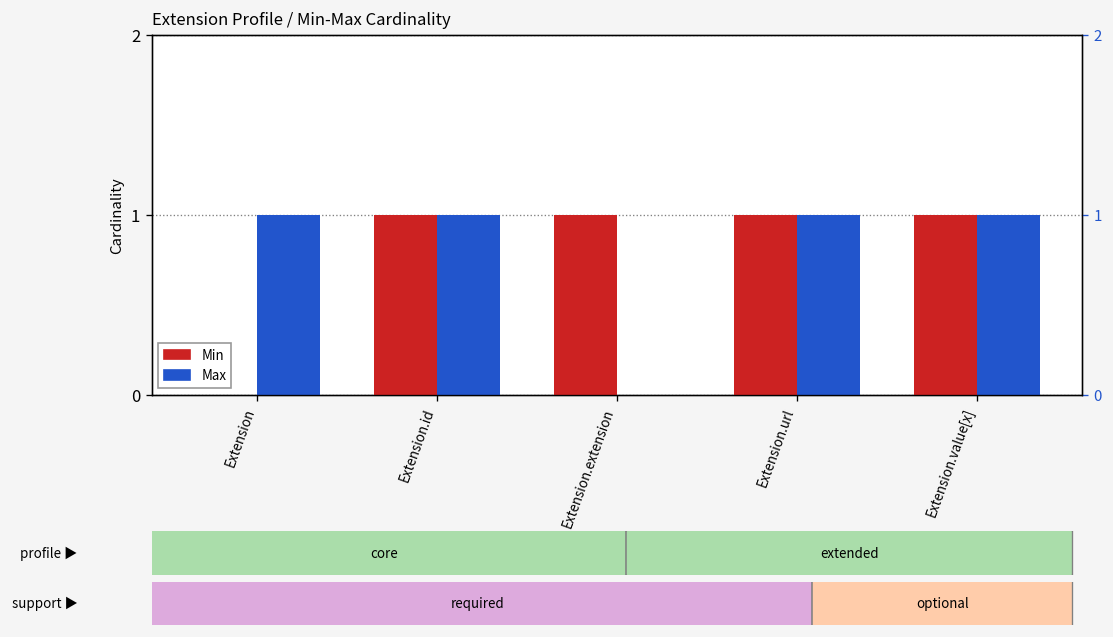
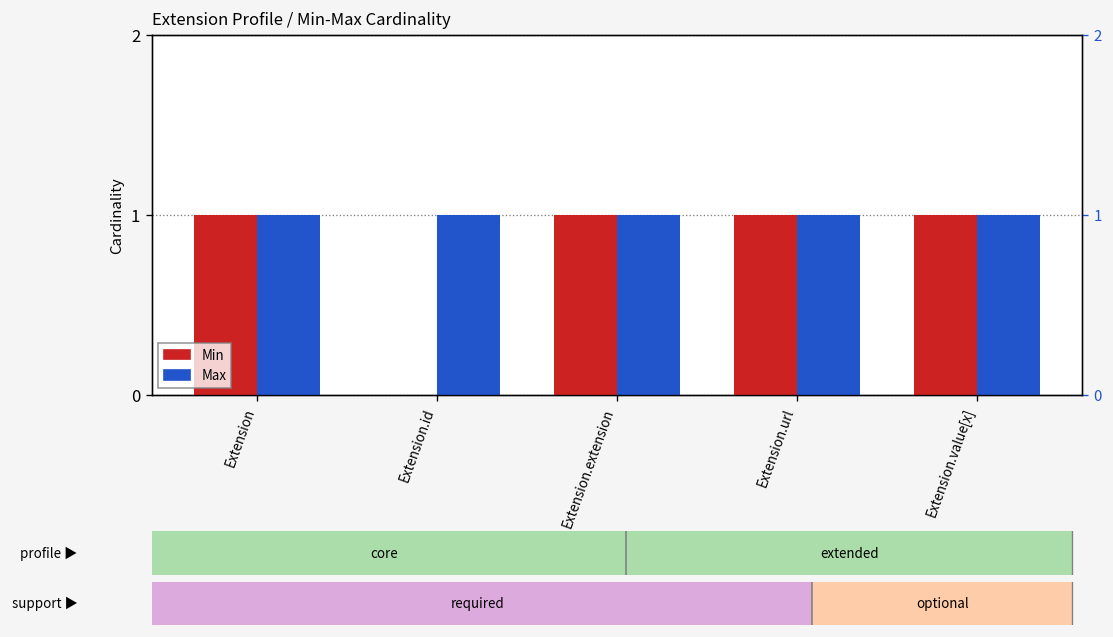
Min, Extension: 0 -> 1
Min, Extension.id: 1 -> 0
Max, Extension.extension: 0 -> 1
